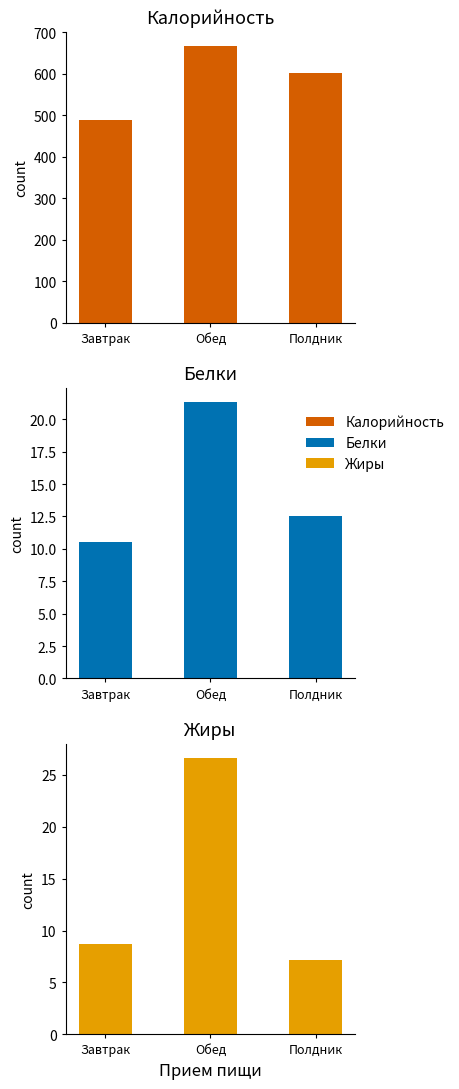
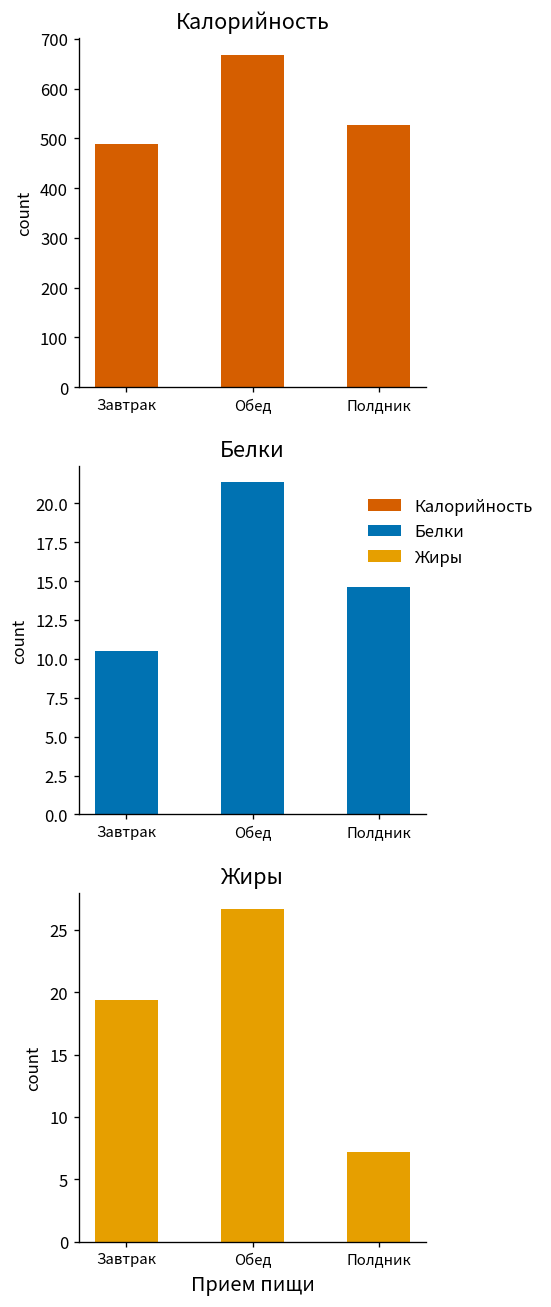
Калорийность, Полдник: 600 -> 530
Белки, Полдник: 12.5 -> 14.6
Жиры, Завтрак: 8.7 -> 19.3
